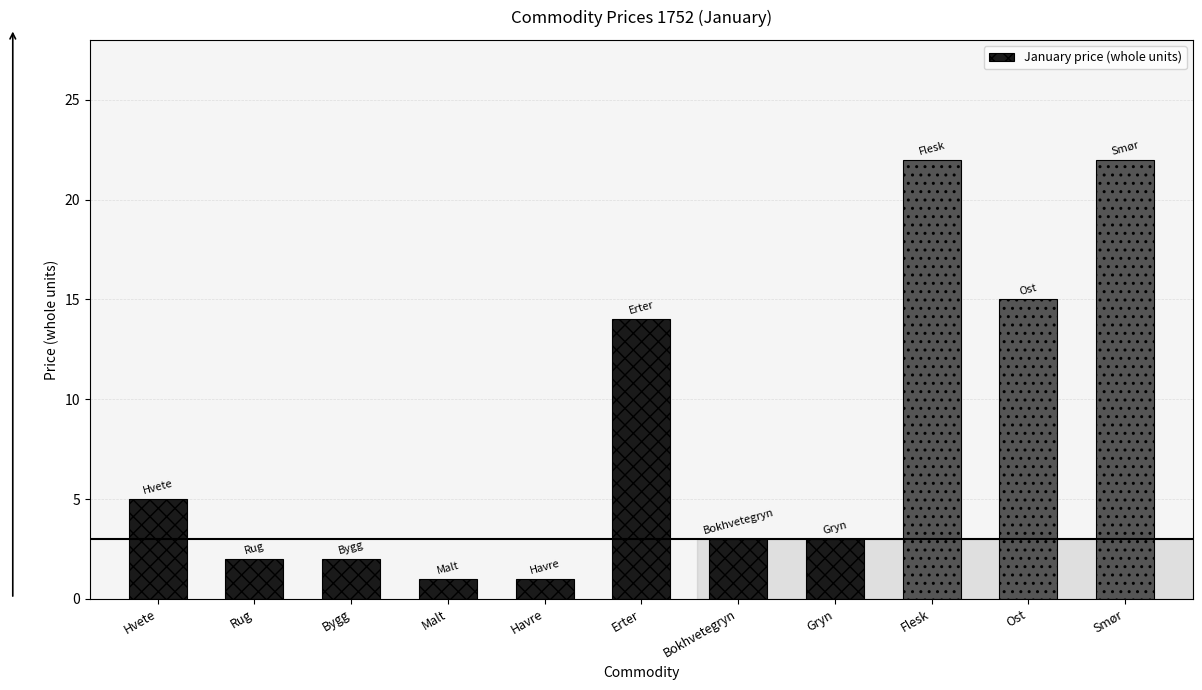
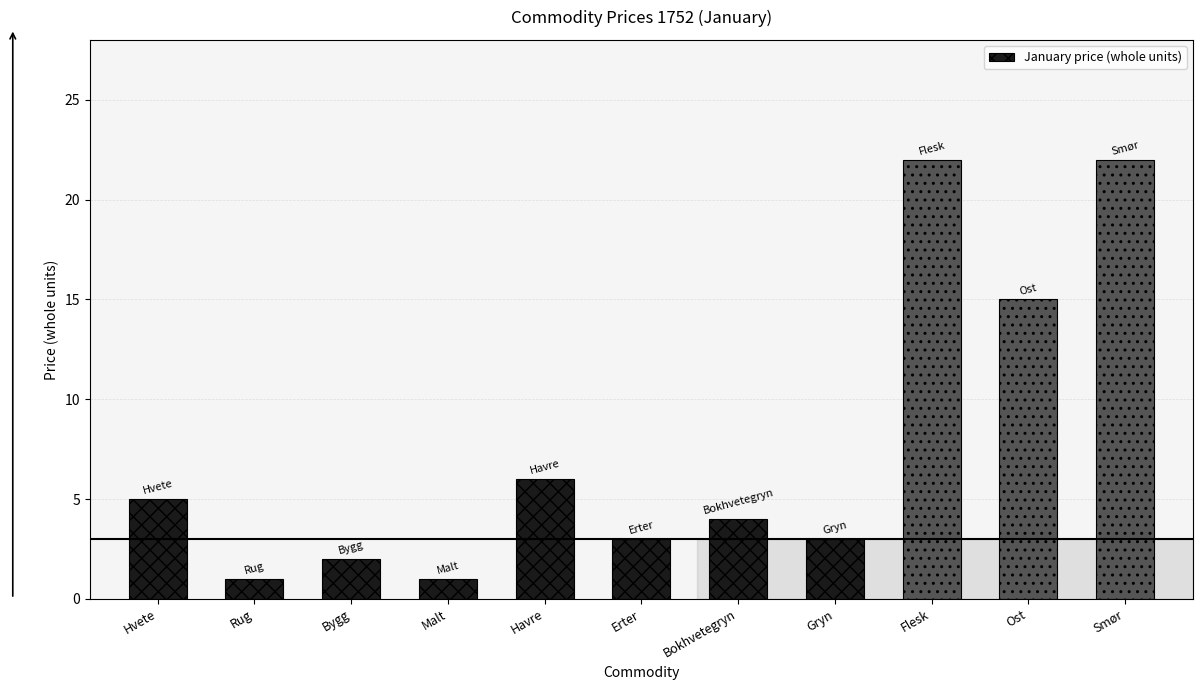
Rug: 2 -> 1
Havre: 1 -> 6
Erter: 14 -> 3
Bokhvetegryn: 3 -> 4
